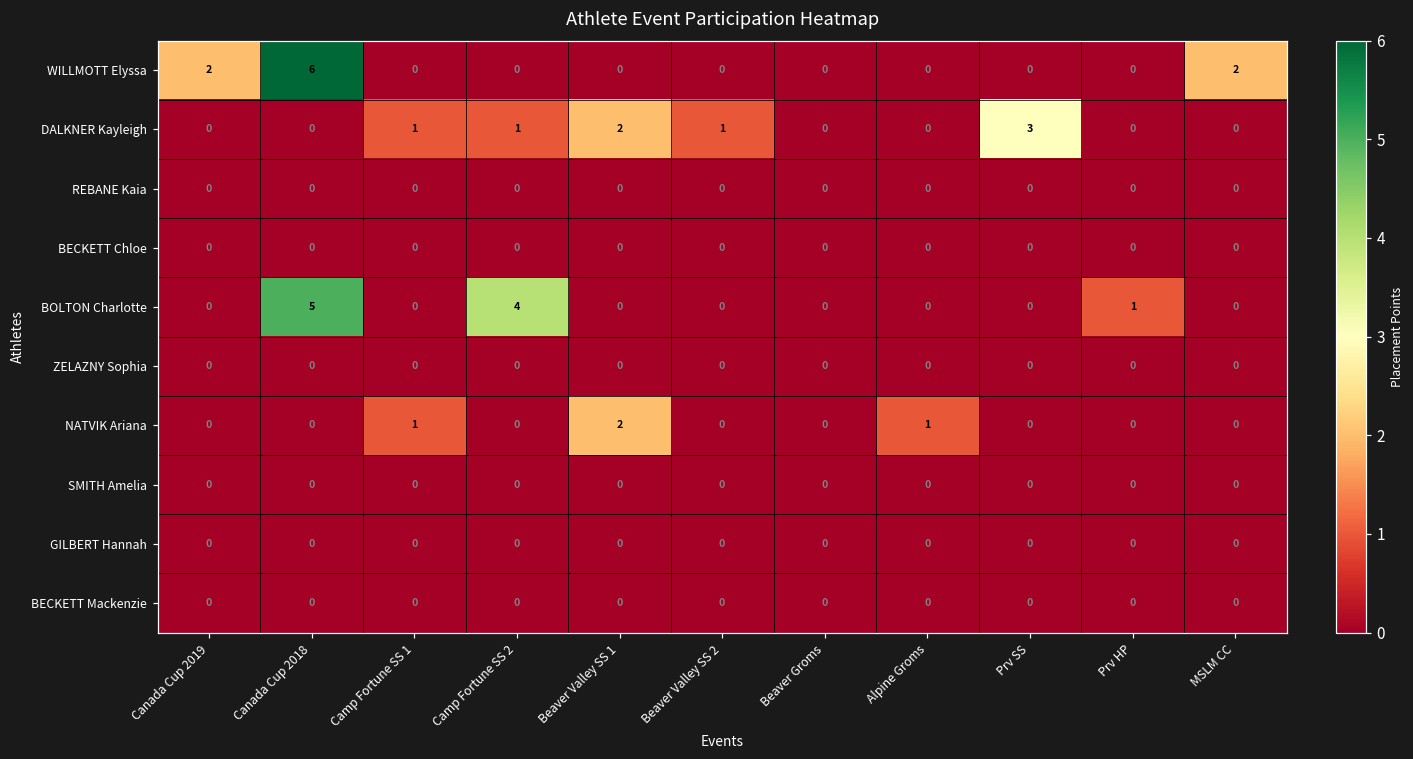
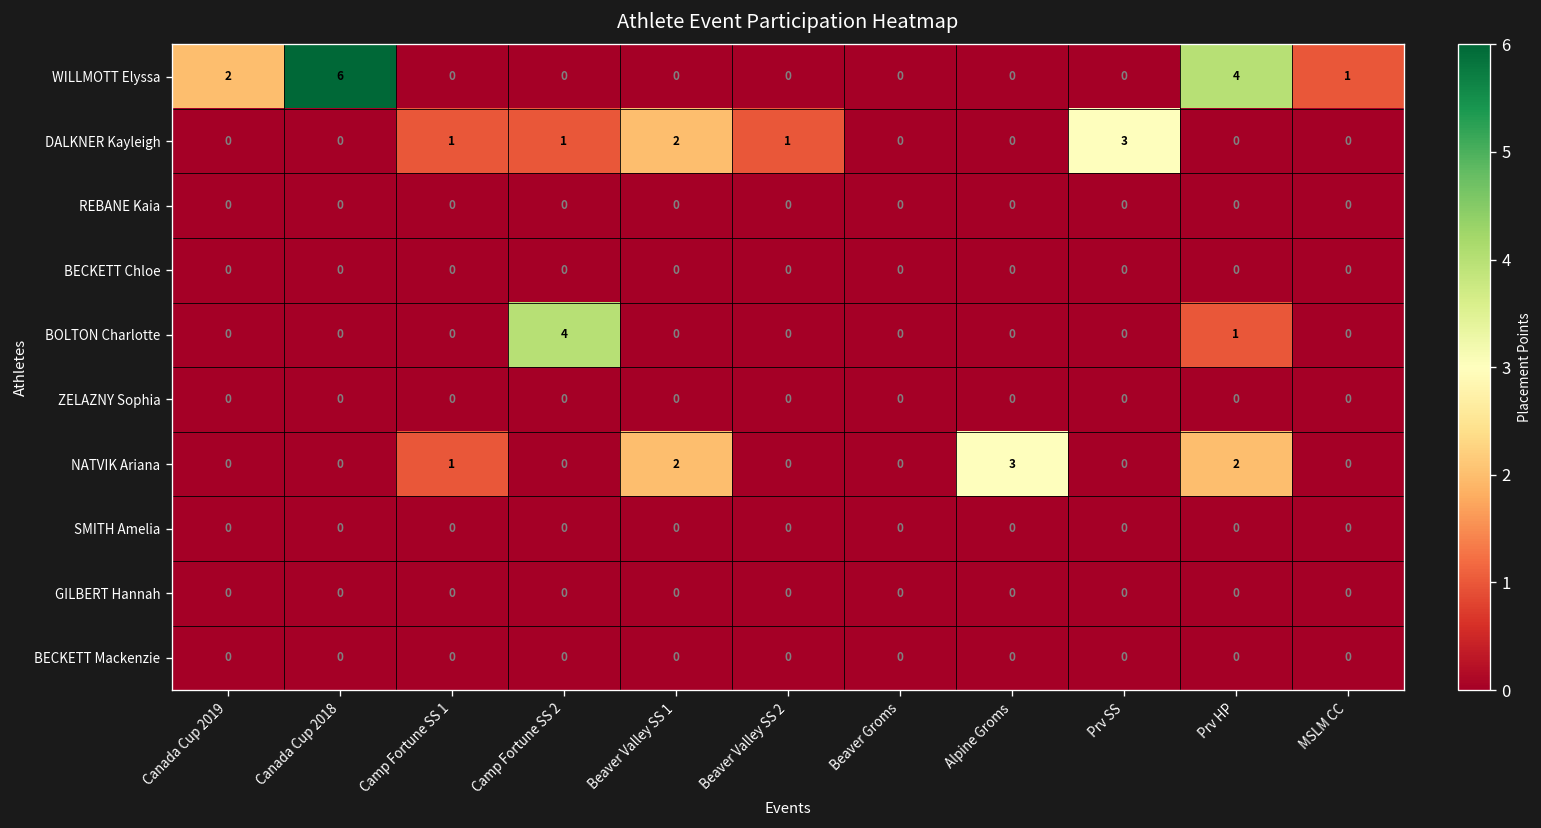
WILLMOTT Elyssa, Prv HP: 0 -> 4
WILLMOTT Elyssa, MSLM CC: 2 -> 1
BOLTON Charlotte, Canada Cup 2018: 5 -> 0
NATVIK Ariana, Alpine Groms: 1 -> 3
NATVIK Ariana, Prv HP: 0 -> 2
